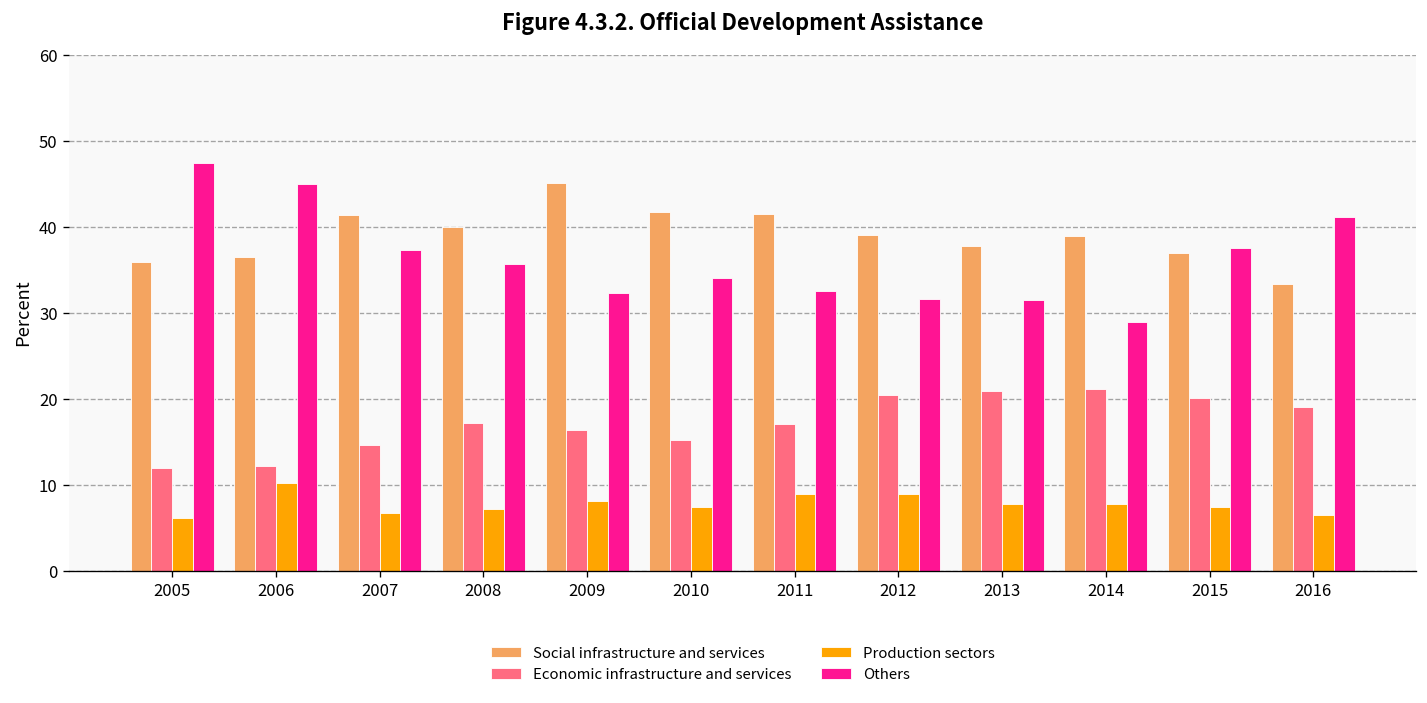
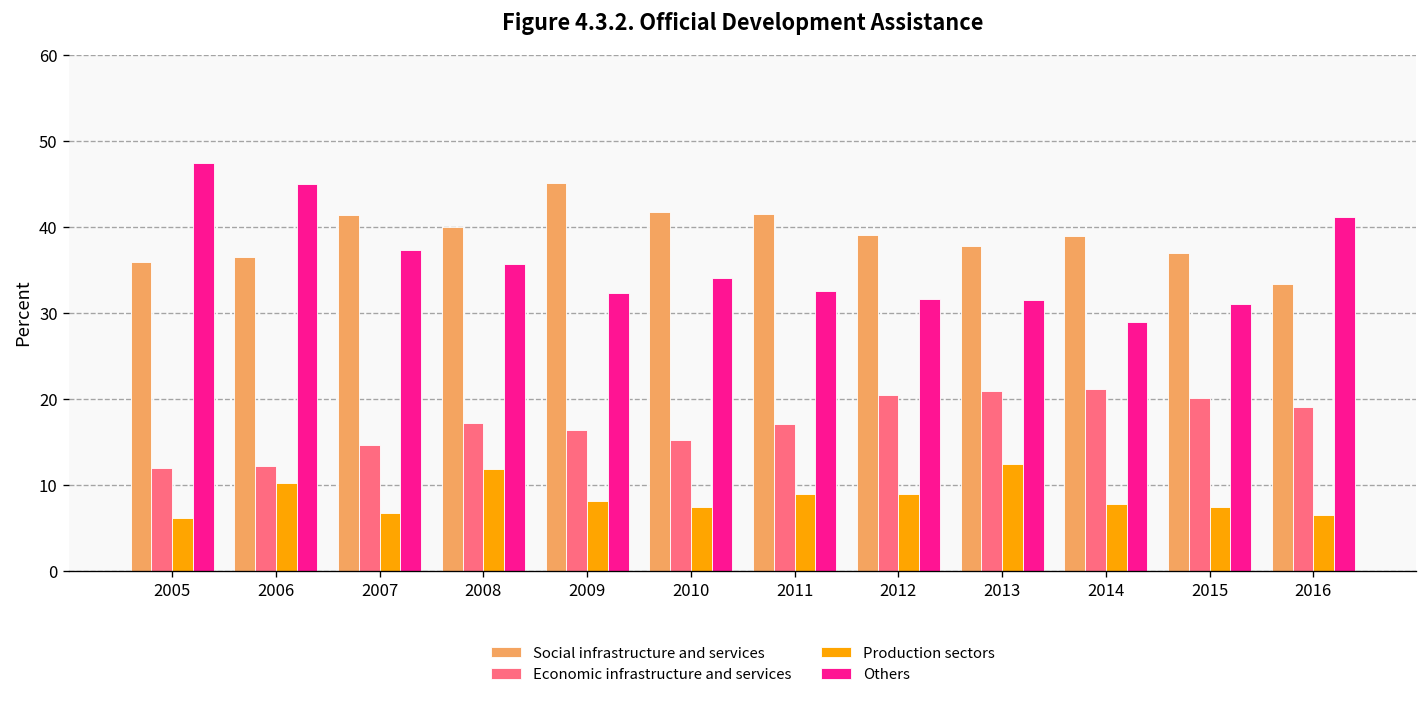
Production sectors, 2008: 7 -> 12
Production sectors, 2013: 8 -> 12
Others, 2015: 38 -> 31
